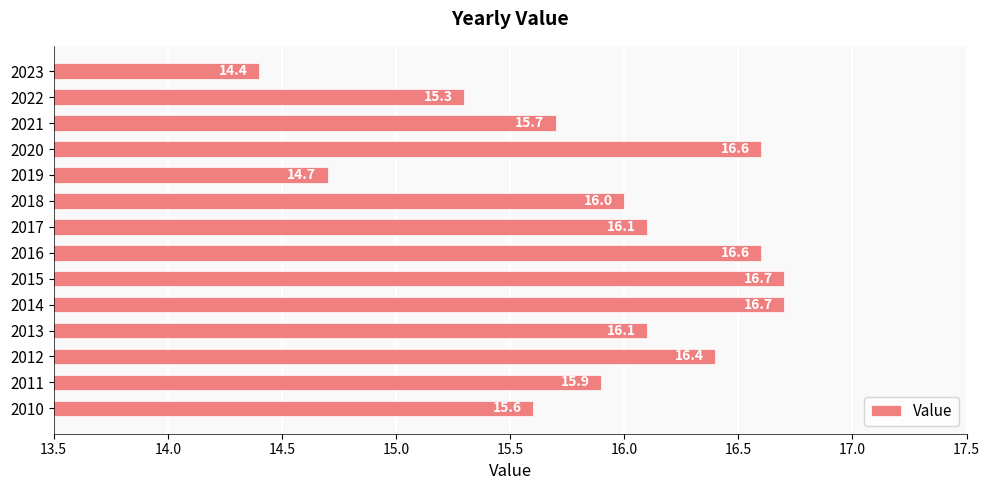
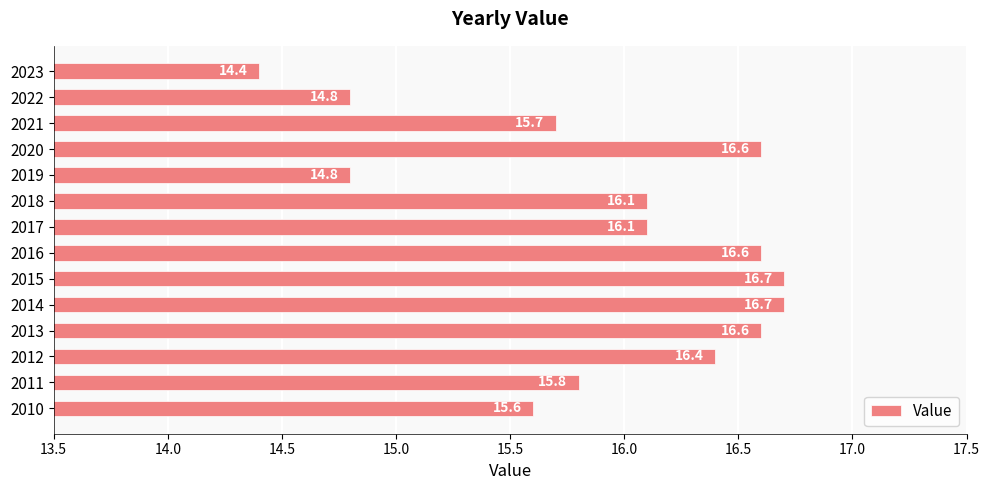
2022: 15.3 -> 14.8
2019: 14.7 -> 14.8
2018: 16.0 -> 16.1
2013: 16.1 -> 16.6
2011: 15.9 -> 15.8
